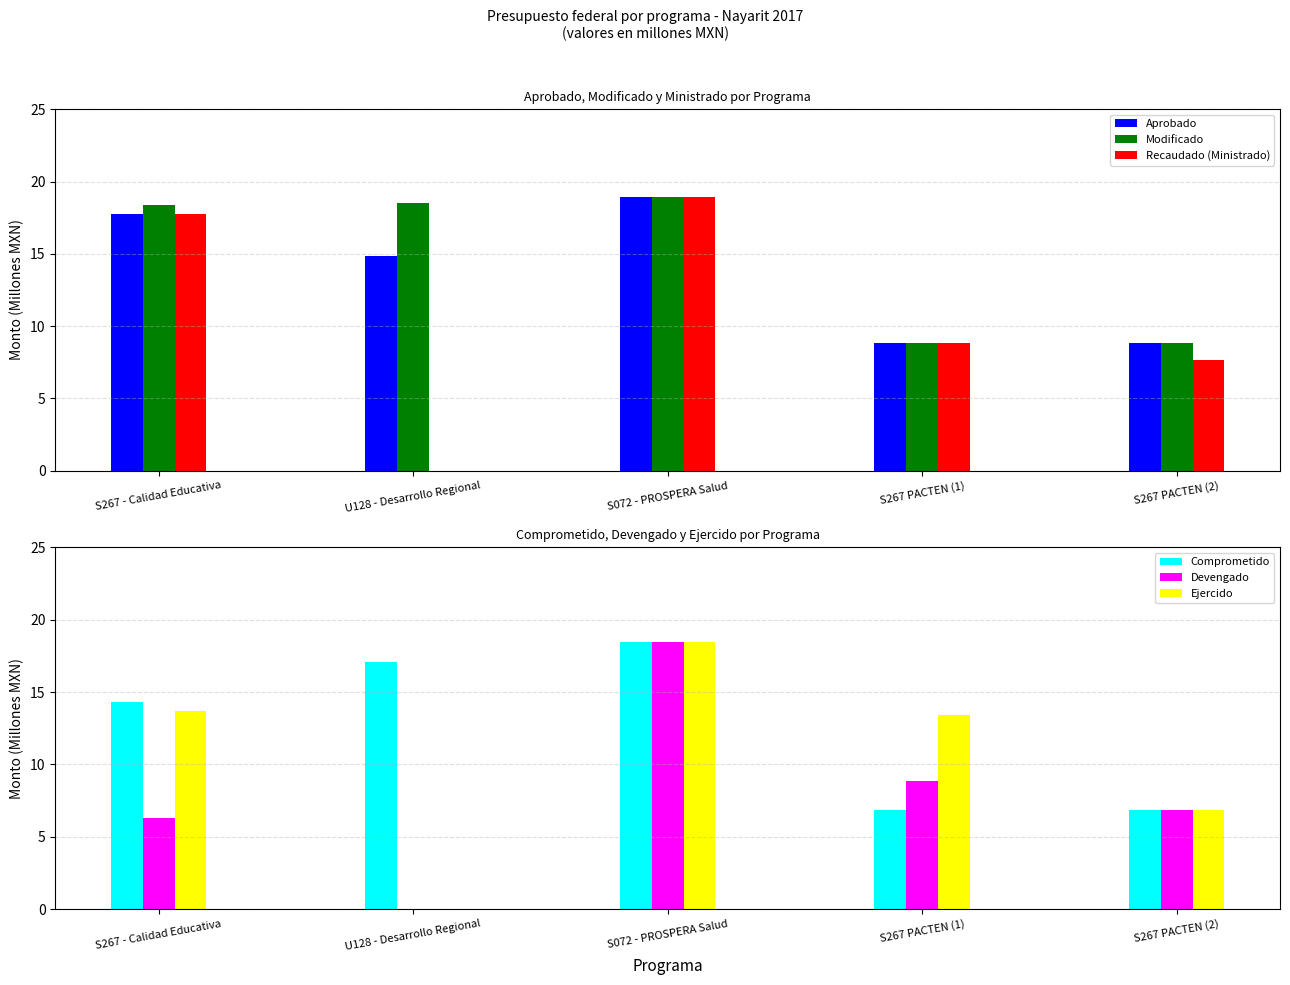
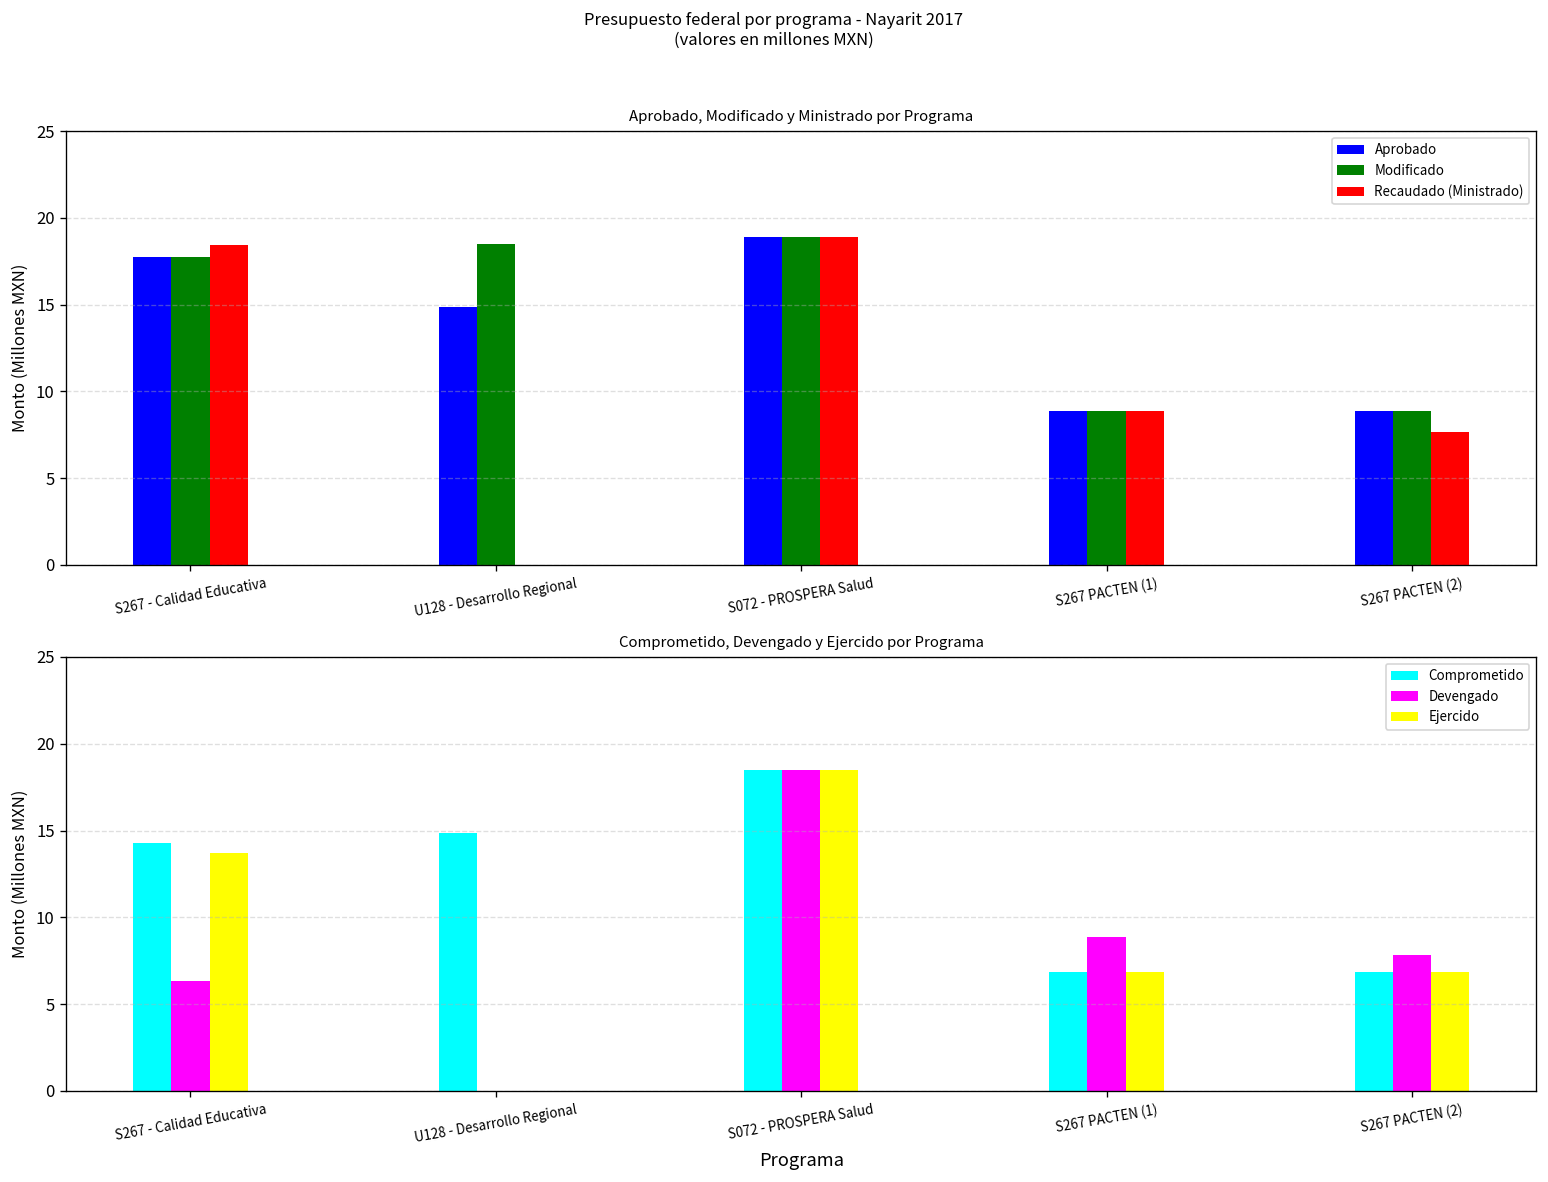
Aprobado, Modificado y Ministrado por Programa, Modificado, S267 - Calidad Educativa: 18.4 -> 17.7
Aprobado, Modificado y Ministrado por Programa, Recaudado (Ministrado), S267 - Calidad Educativa: 17.7 -> 18.5
Comprometido, Devengado y Ejercido por Programa, Comprometido, U128 - Desarrollo Regional: 17.1 -> 14.9
Comprometido, Devengado y Ejercido por Programa, Ejercido, S267 PACTEN (1): 13.4 -> 6.8
Comprometido, Devengado y Ejercido por Programa, Devengado, S267 PACTEN (2): 6.8 -> 7.8
